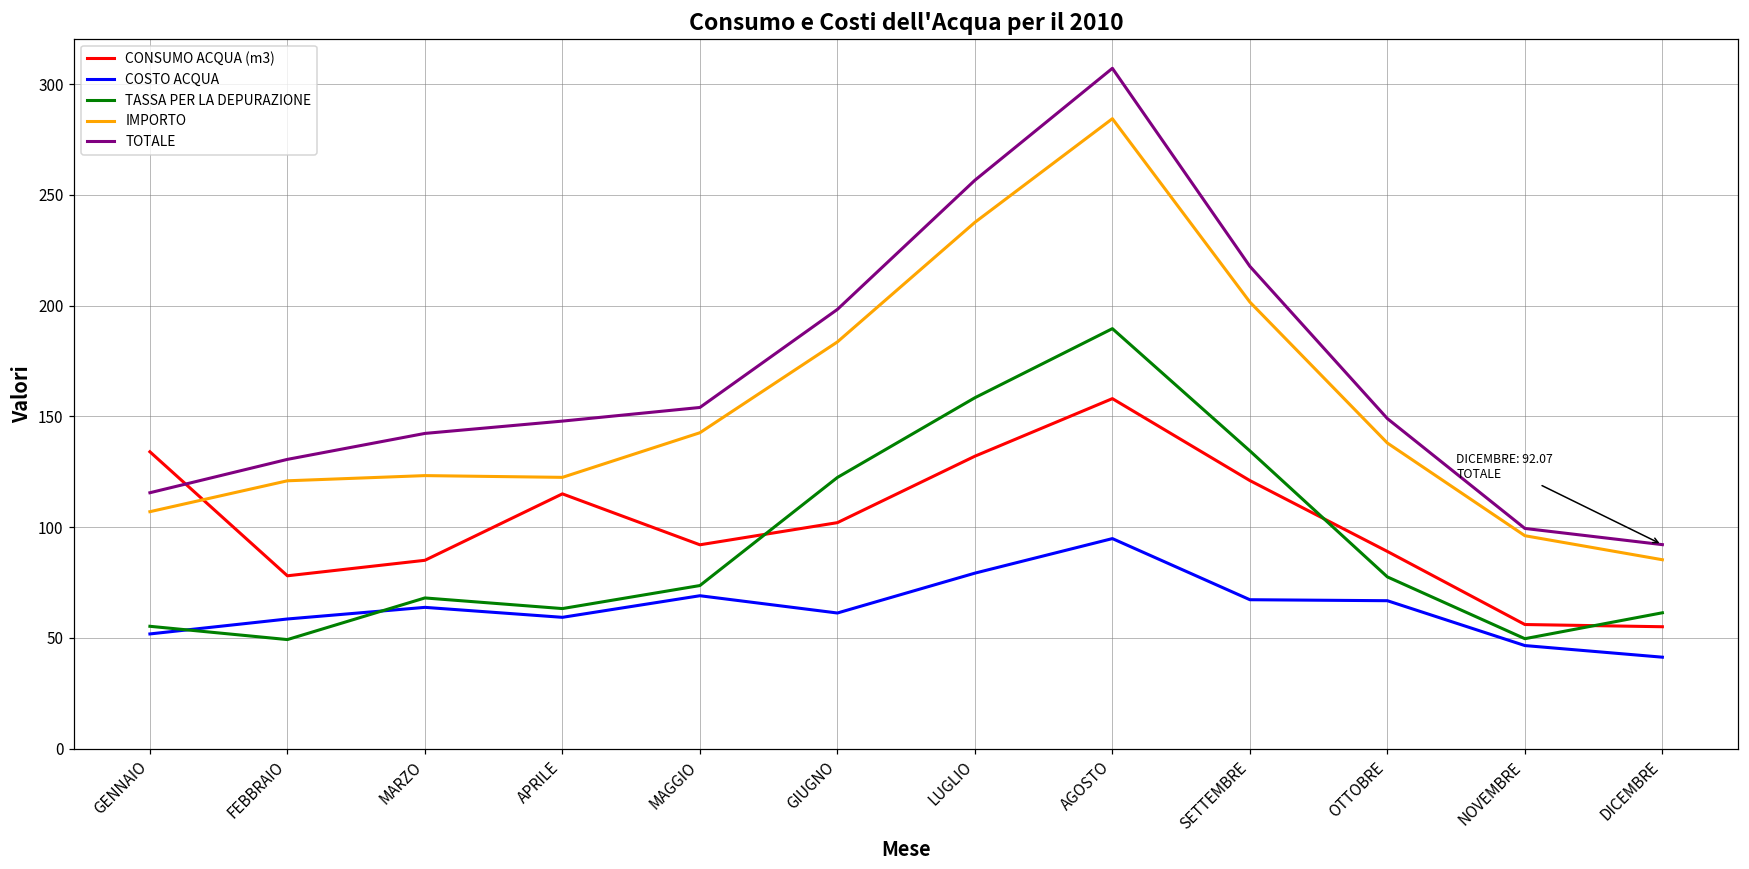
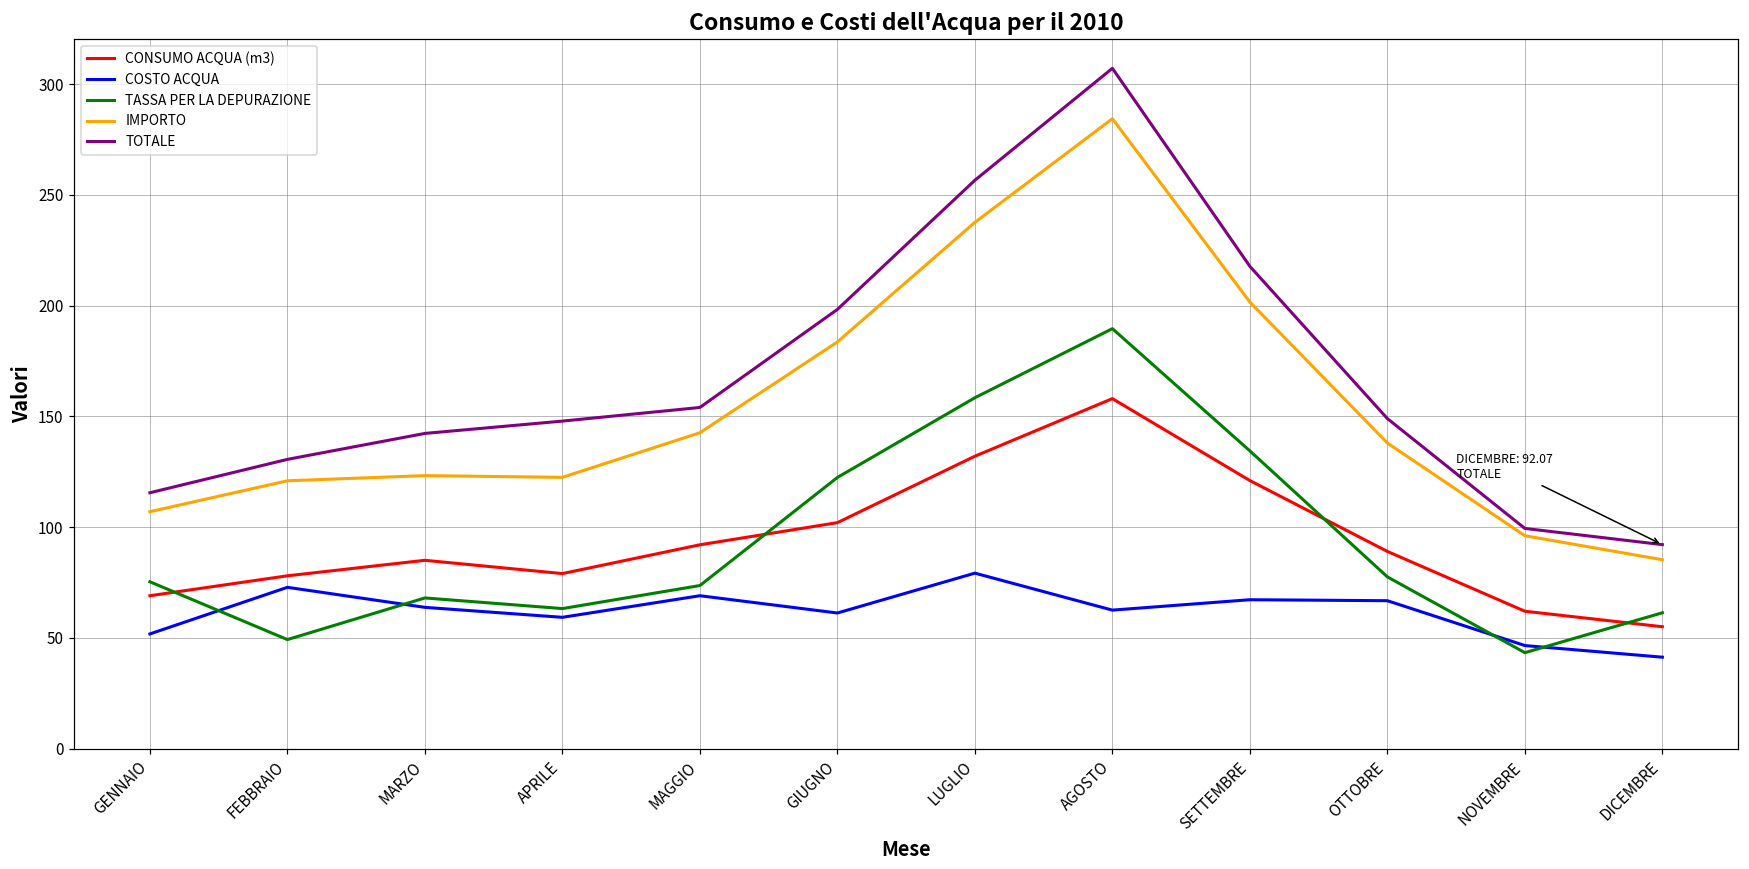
CONSUMO ACQUA (m3), GENNAIO: 134 -> 69
TASSA PER LA DEPURAZIONE, GENNAIO: 55 -> 75
COSTO ACQUA, FEBBRAIO: 59 -> 73
CONSUMO ACQUA (m3), APRILE: 115 -> 79
COSTO ACQUA, AGOSTO: 95 -> 63
CONSUMO ACQUA (m3), NOVEMBRE: 56 -> 62
TASSA PER LA DEPURAZIONE, NOVEMBRE: 50 -> 43
